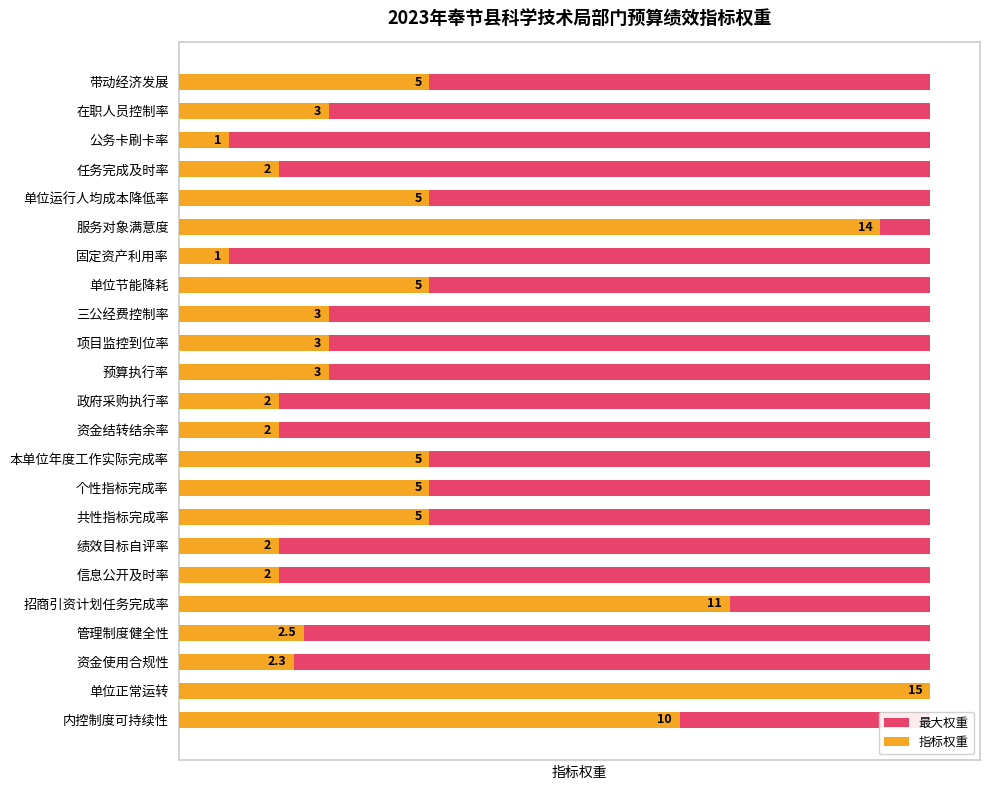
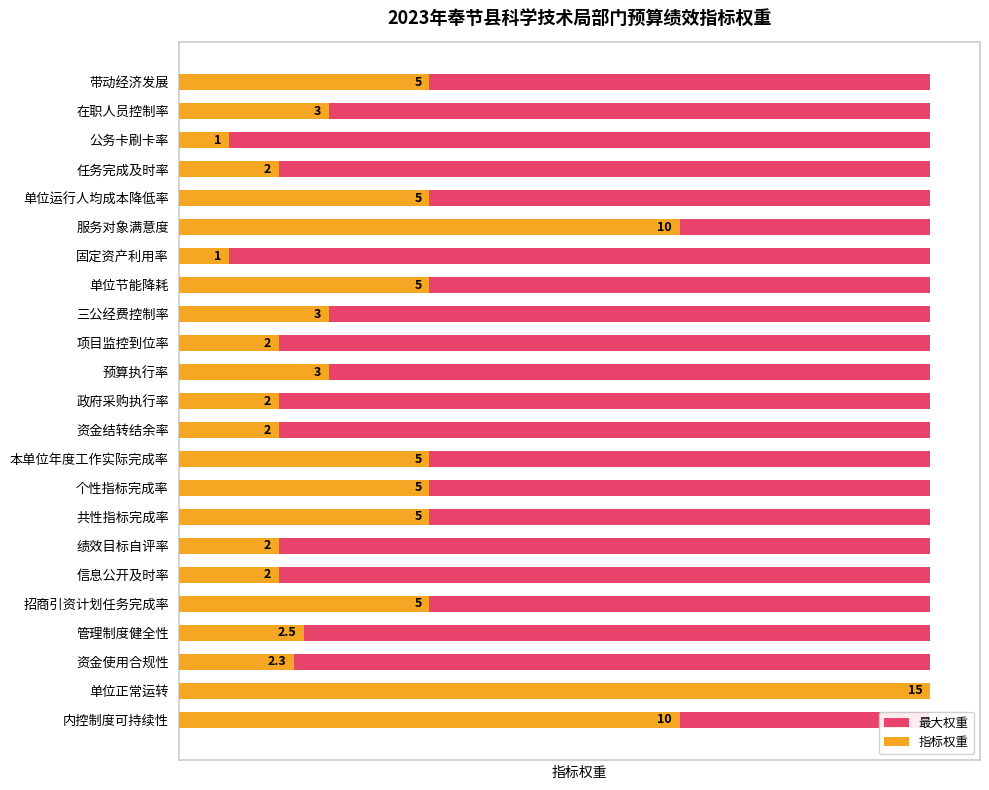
指标权重, 服务对象满意度: 14 -> 10
指标权重, 项目监控到位率: 3 -> 2
指标权重, 招商引资计划任务完成率: 11 -> 5
